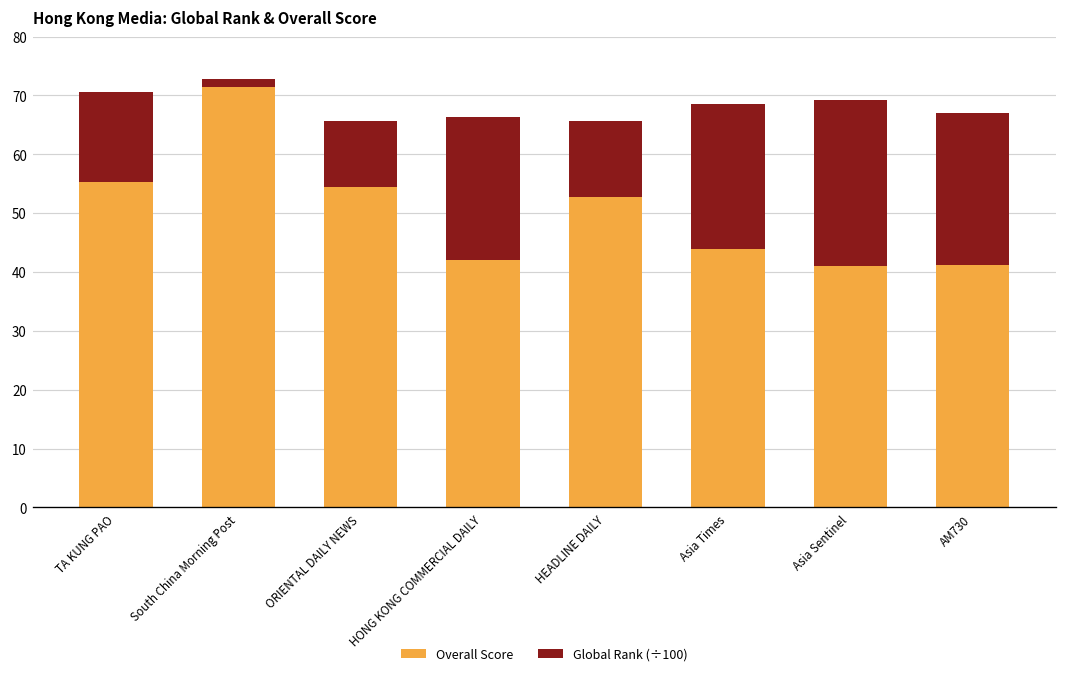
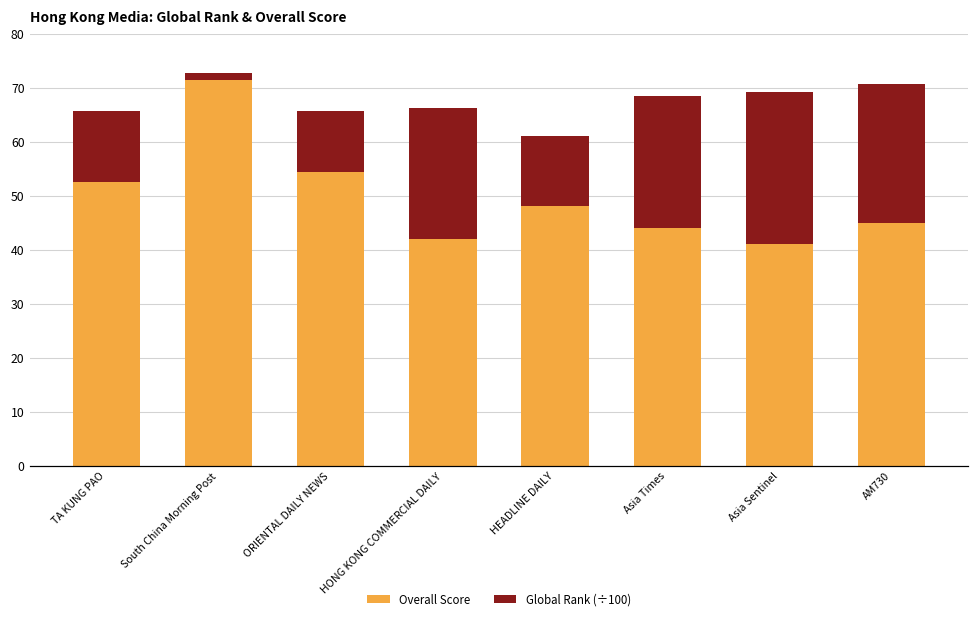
Overall Score, TA KUNG PAO: 55 -> 53
Global Rank (÷100), TA KUNG PAO: 15 -> 13
Overall Score, HEADLINE DAILY: 53 -> 48
Overall Score, AM730: 41 -> 45
